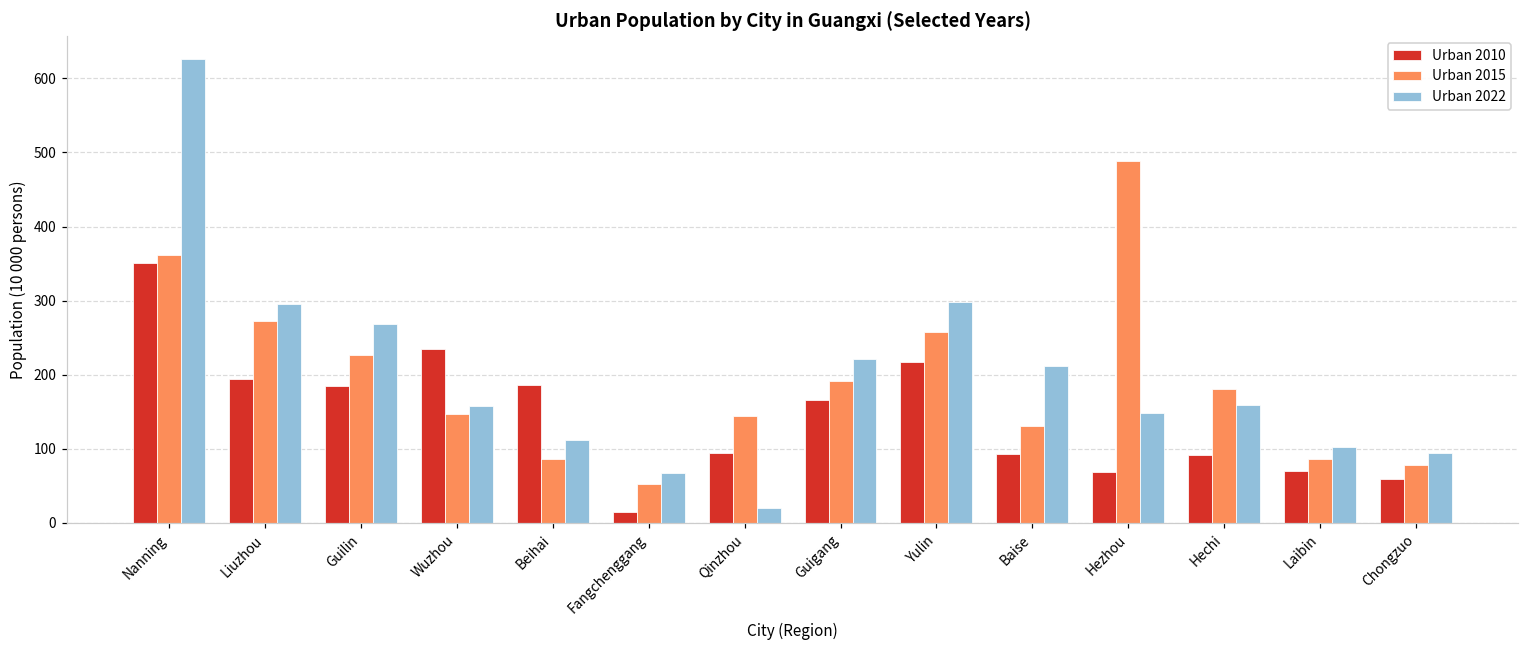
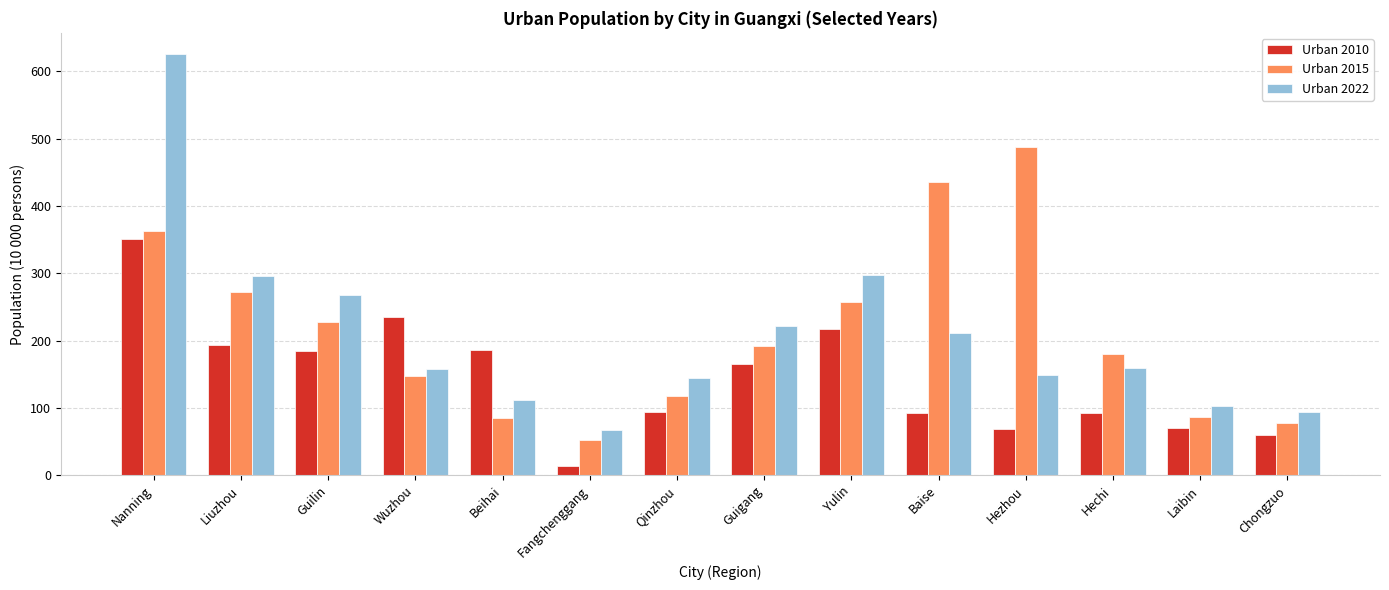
Urban 2015, Qinzhou: 140 -> 120
Urban 2022, Qinzhou: 20 -> 140
Urban 2015, Baise: 130 -> 440
